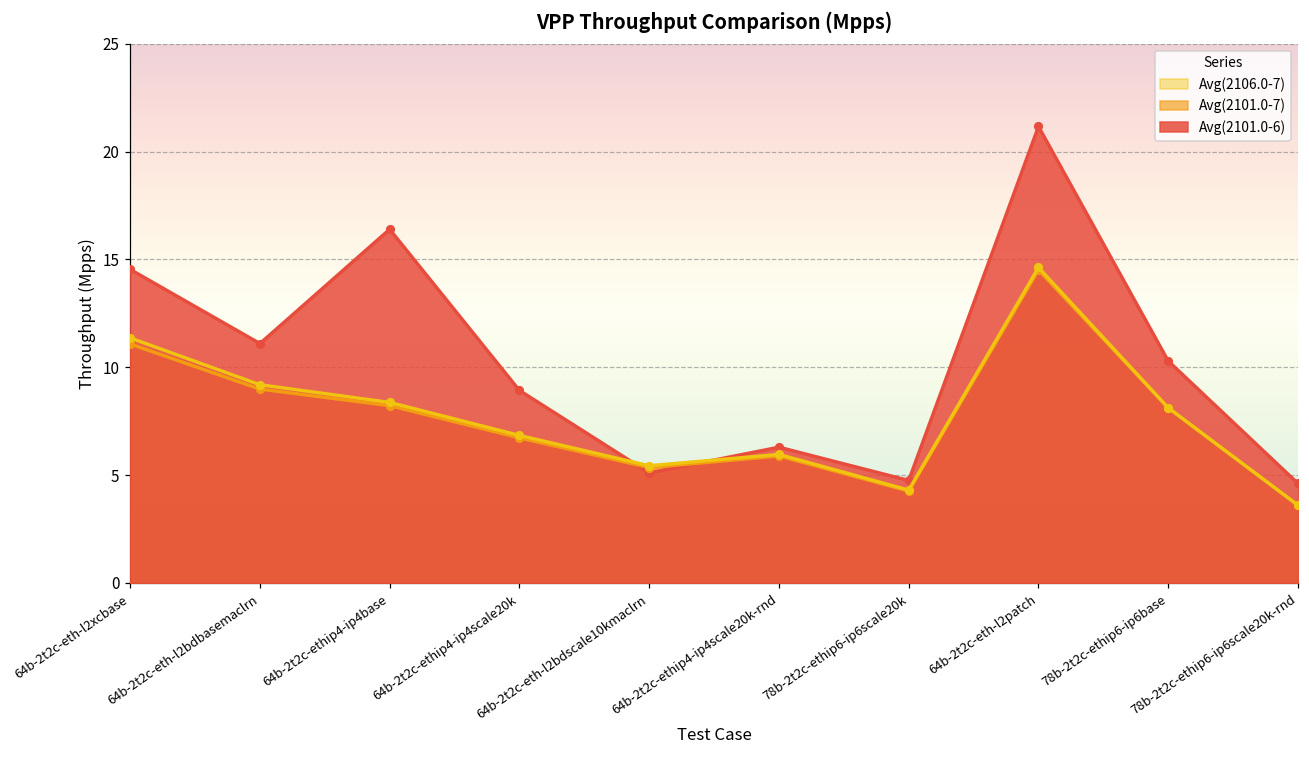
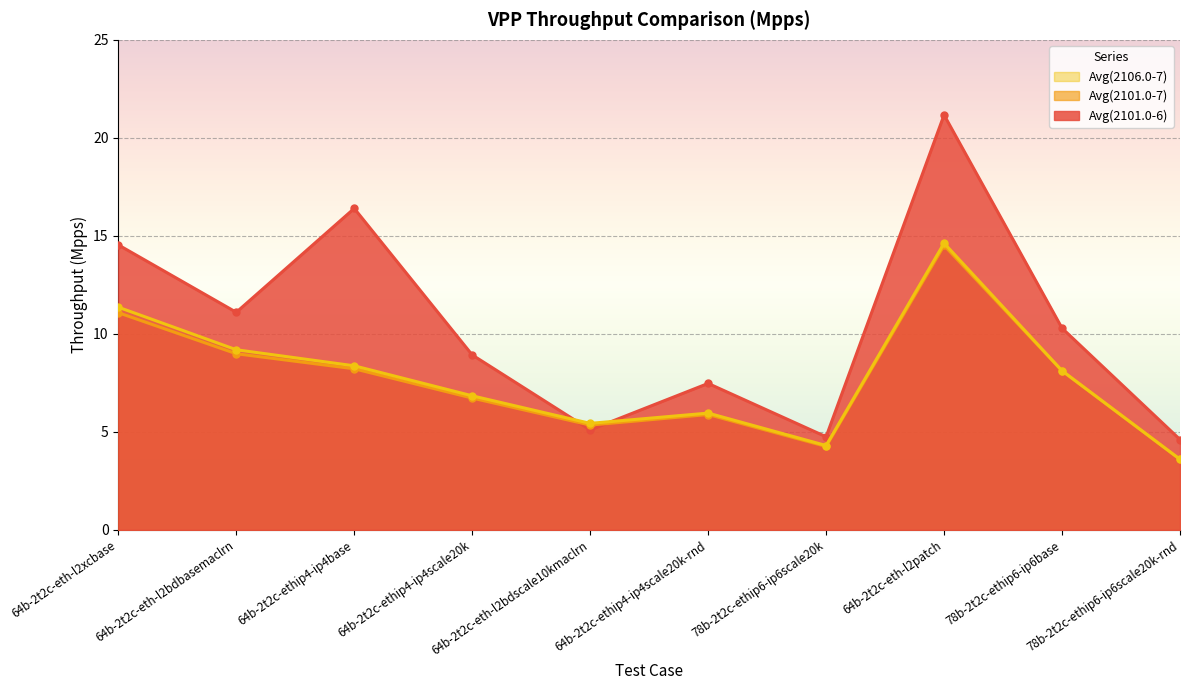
Avg(2101.0-6), 64b-2t2c-ethip4-ip4scale20k-rnd: 6.3 -> 7.5
